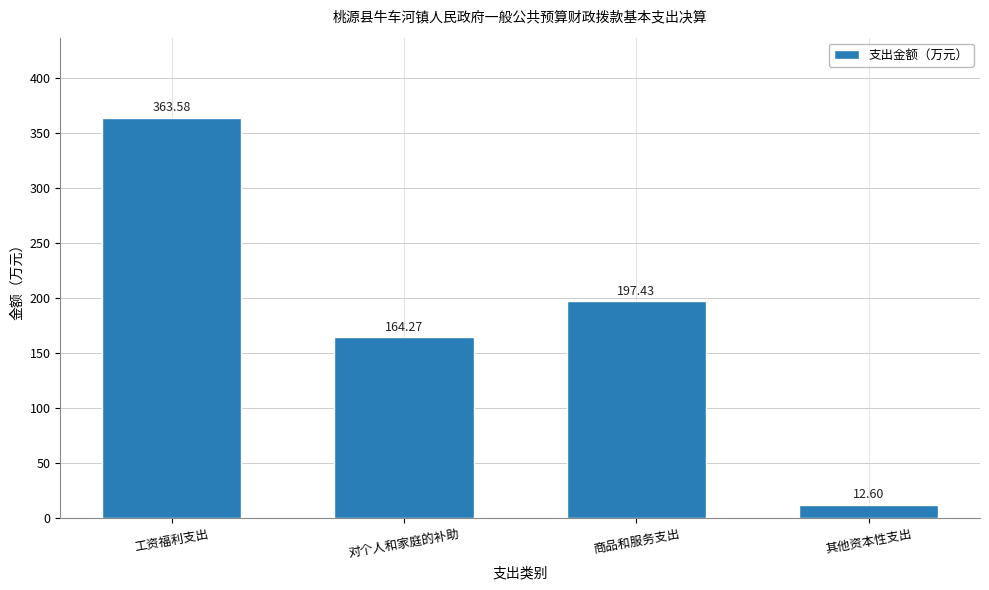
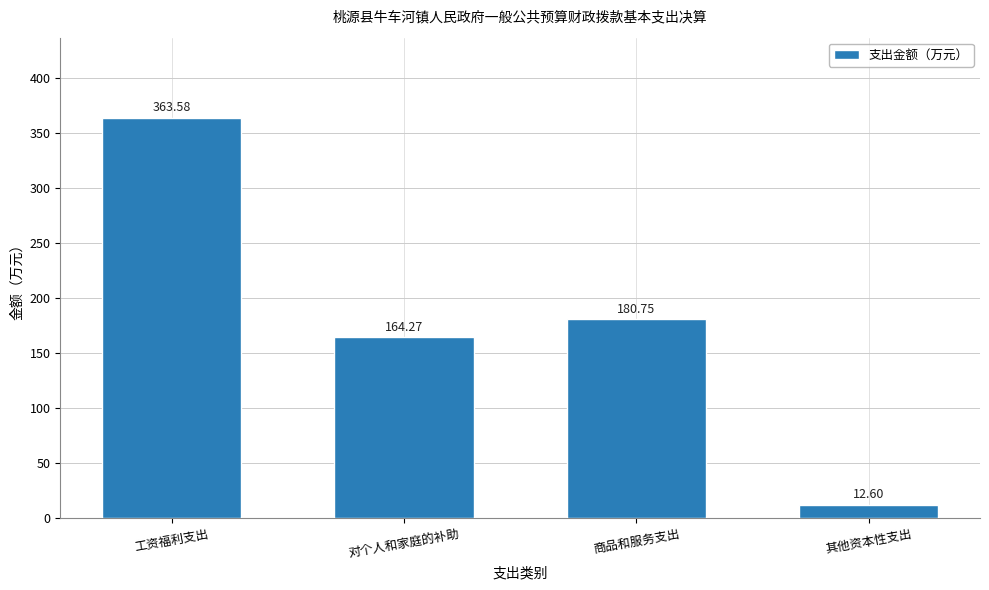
商品和服务支出: 197.43 -> 180.75
